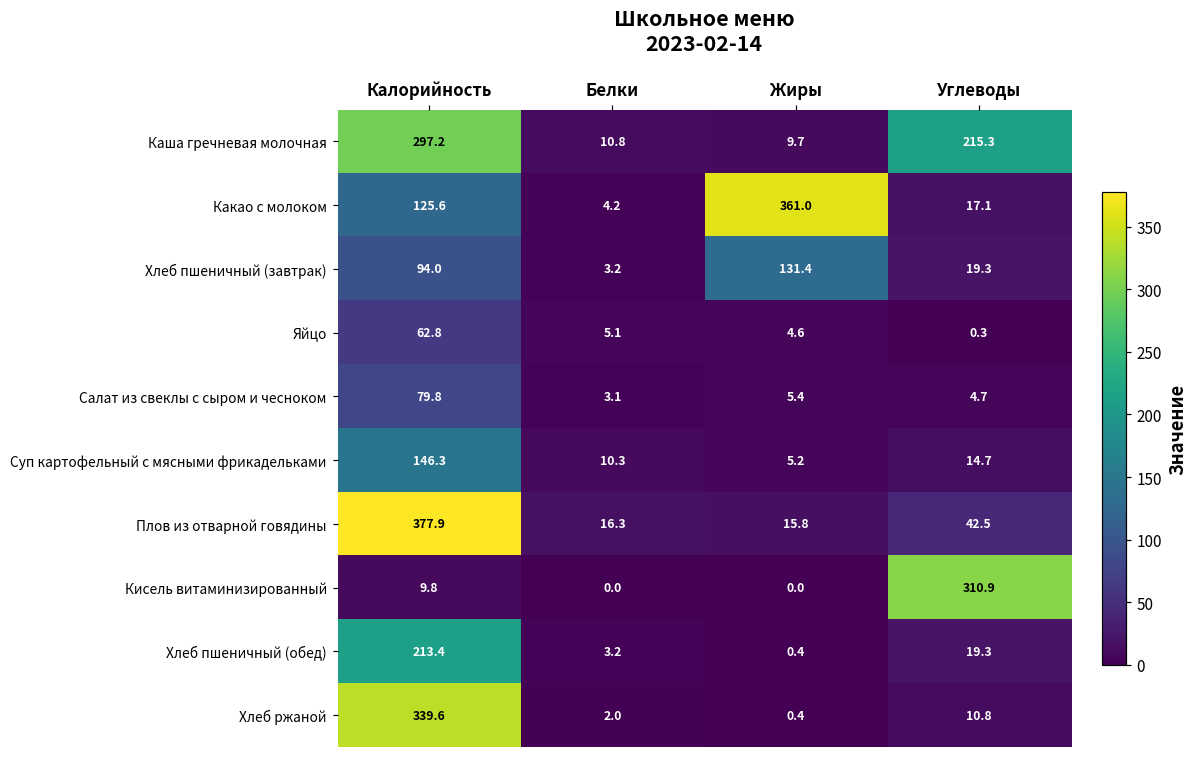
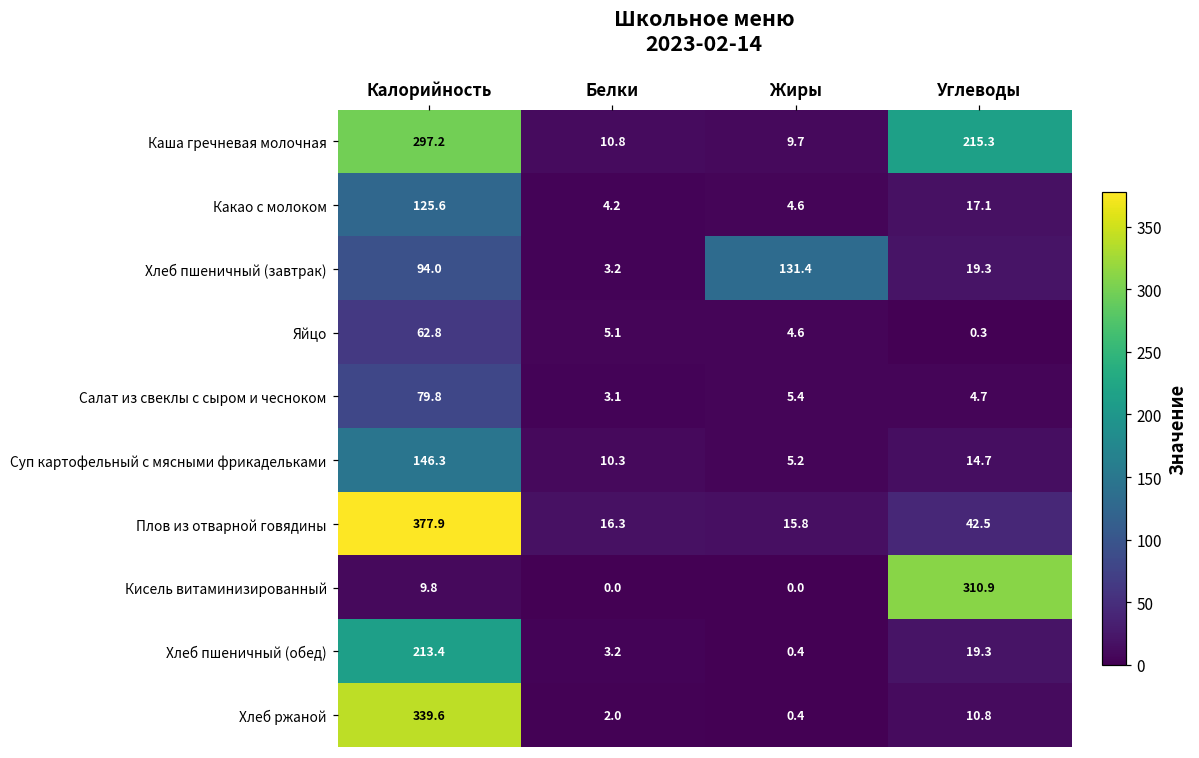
Какао с молоком, Жиры: 361.0 -> 4.6
